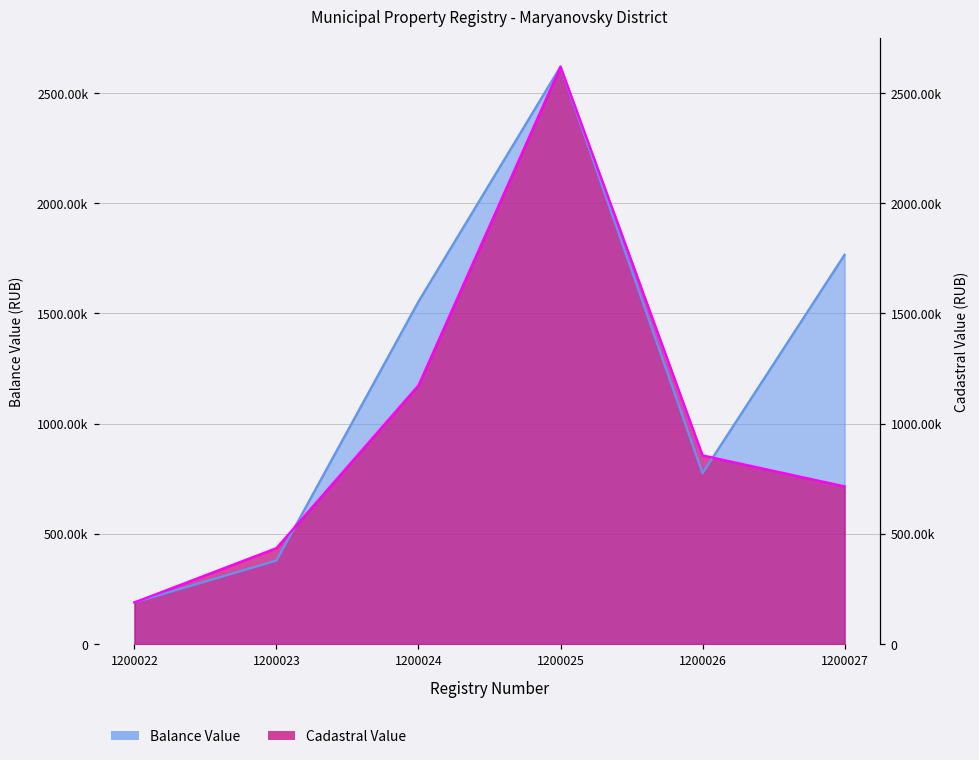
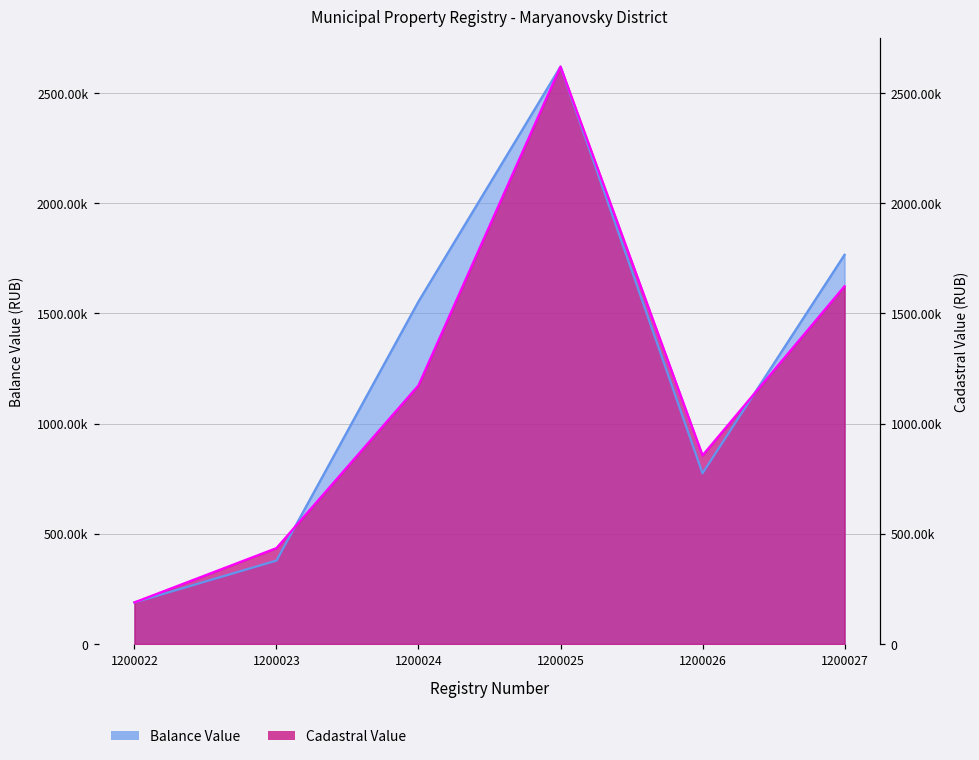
Cadastral Value, 1200027: 720000 -> 1620000
